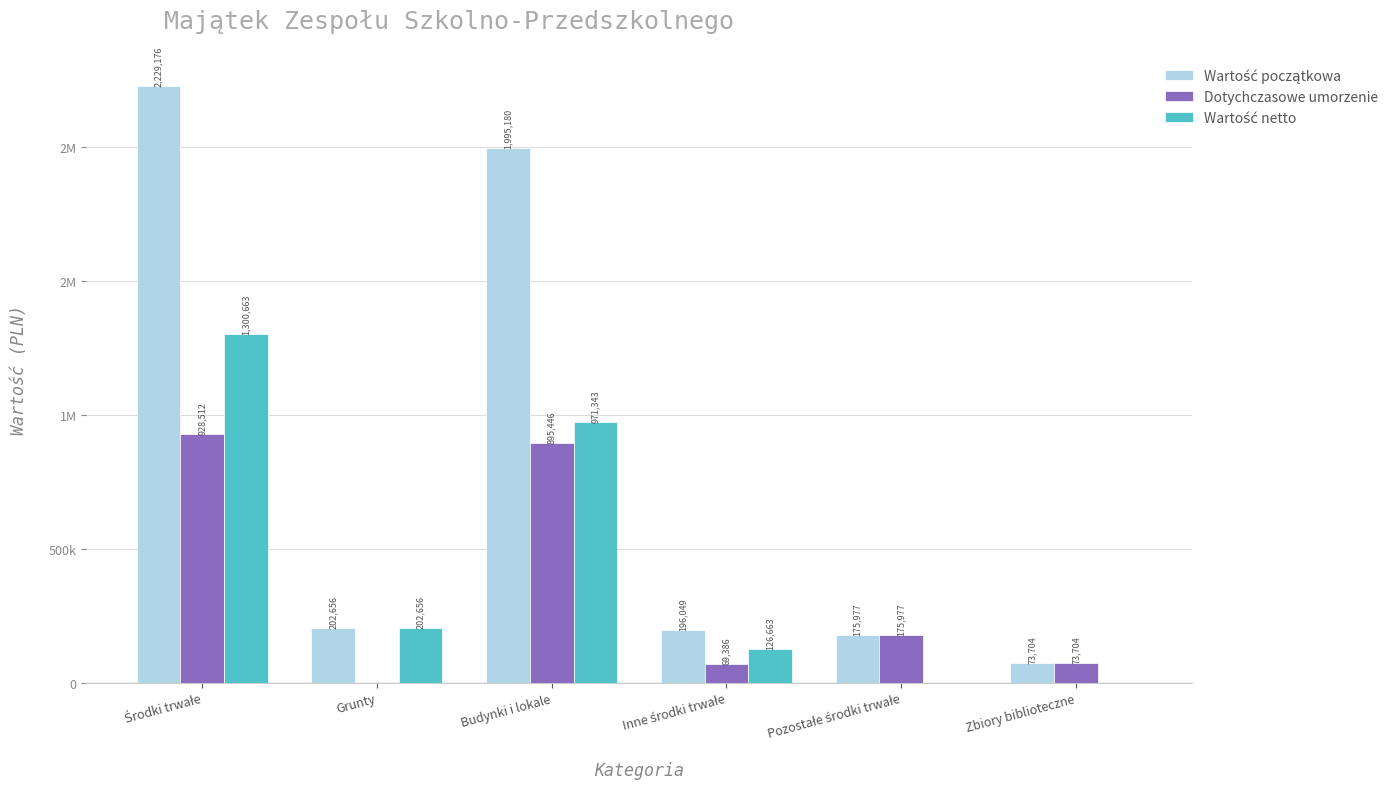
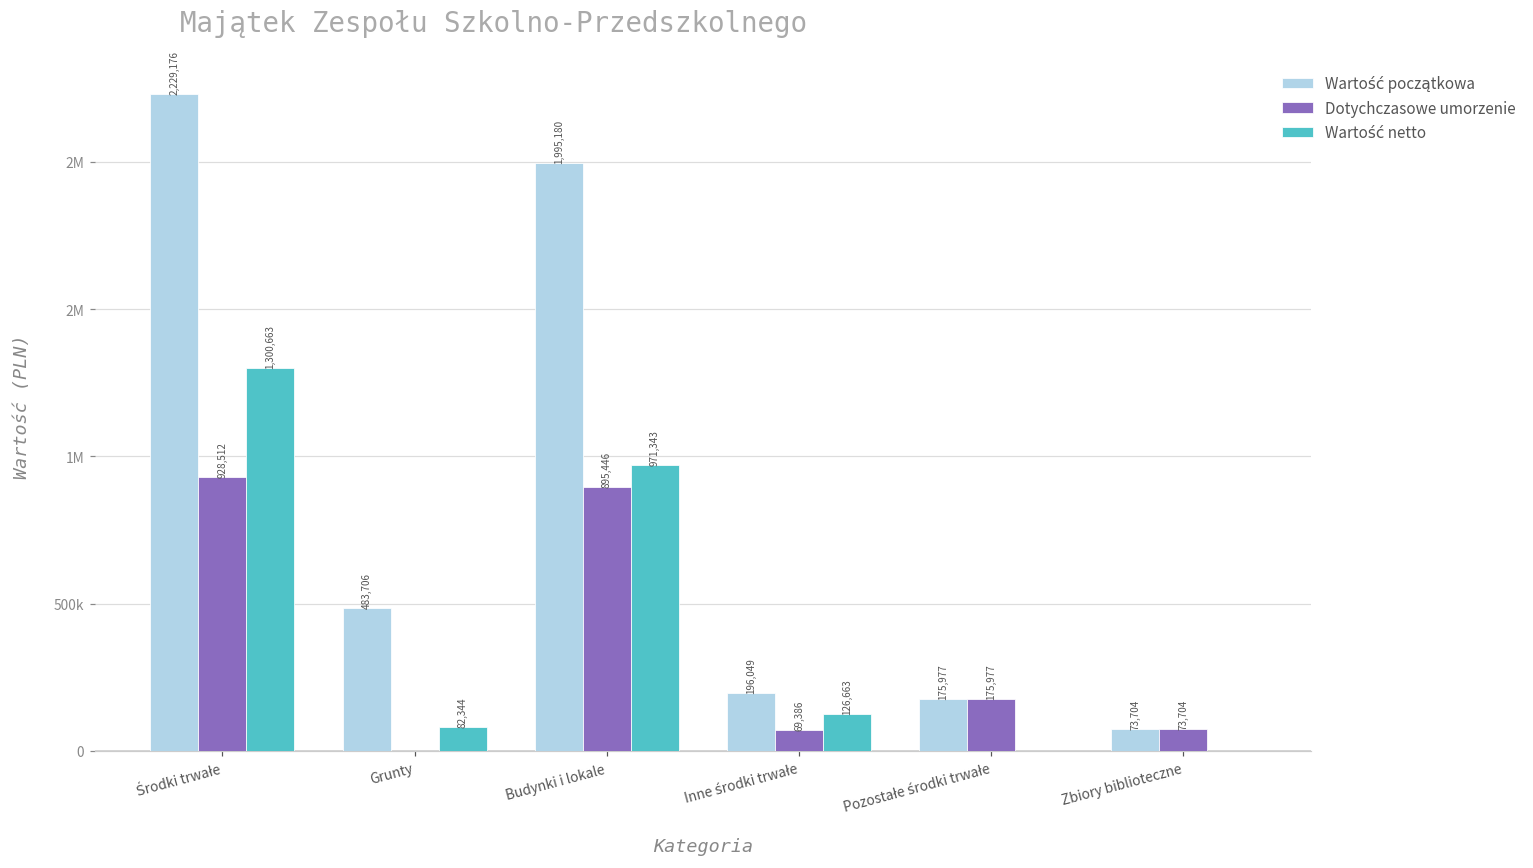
Wartość początkowa, Grunty: 202,656 -> 483,706
Wartość netto, Grunty: 202,656 -> 82,344
